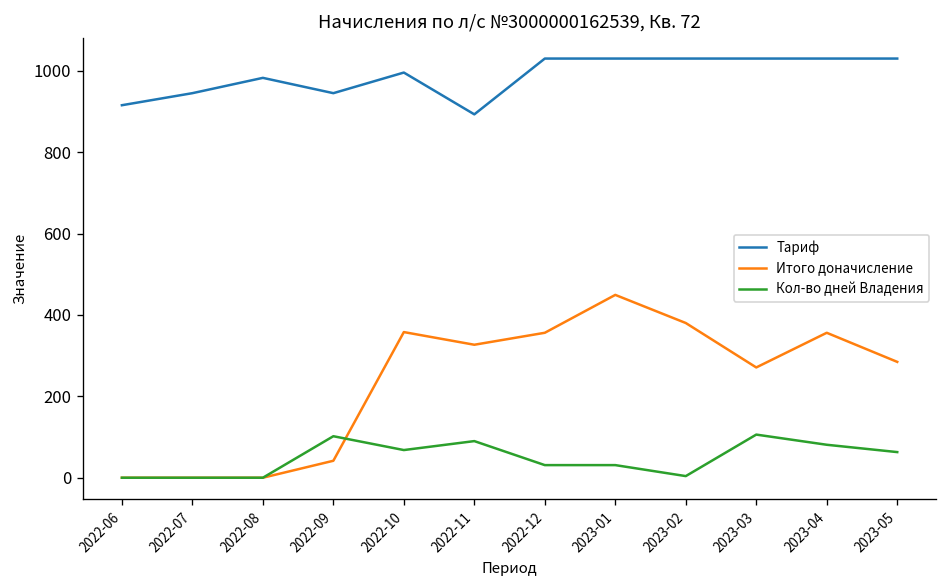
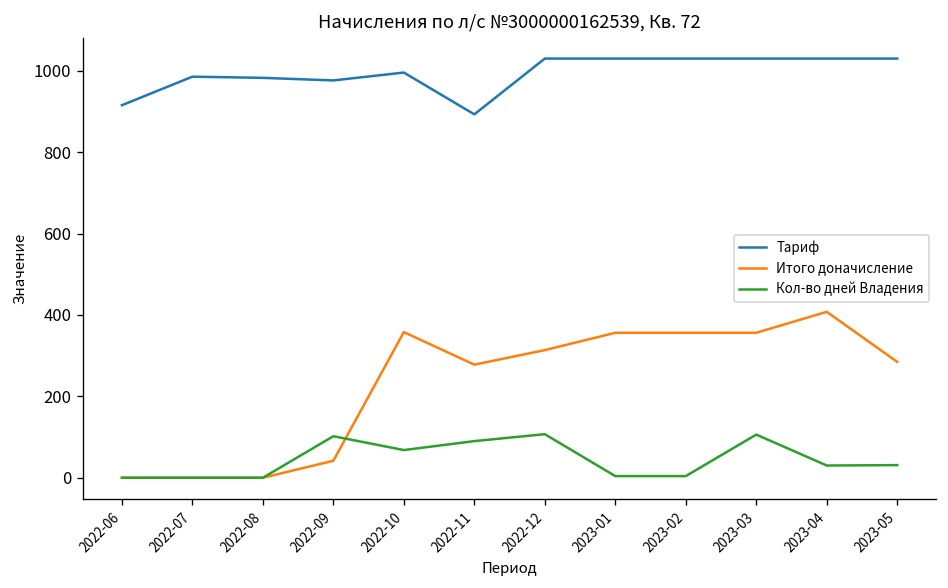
Тариф, 2022-07: 950 -> 990
Тариф, 2022-09: 950 -> 980
Итого доначисление, 2022-11: 330 -> 280
Итого доначисление, 2022-12: 360 -> 310
Кол-во дней Владения, 2022-12: 30 -> 110
Итого доначисление, 2023-01: 450 -> 360
Кол-во дней Владения, 2023-01: 30 -> 0
Итого доначисление, 2023-02: 380 -> 360
Итого доначисление, 2023-03: 270 -> 360
Итого доначисление, 2023-04: 360 -> 410
Кол-во дней Владения, 2023-04: 80 -> 30
Кол-во дней Владения, 2023-05: 60 -> 30
